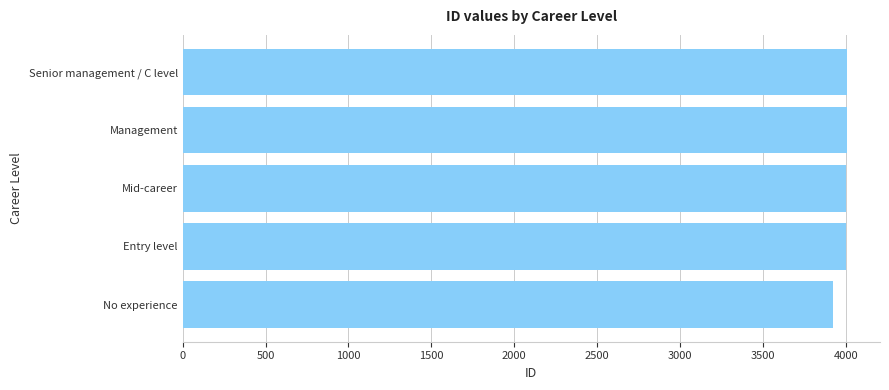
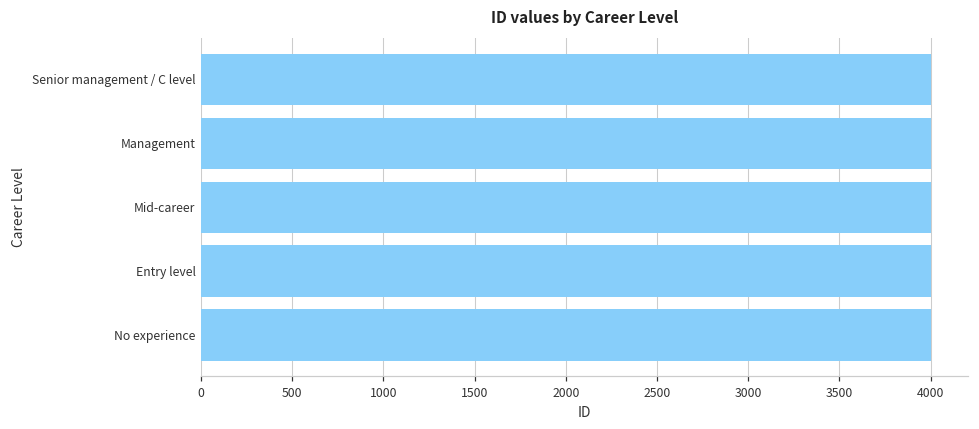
No experience: 3920 -> 4000
